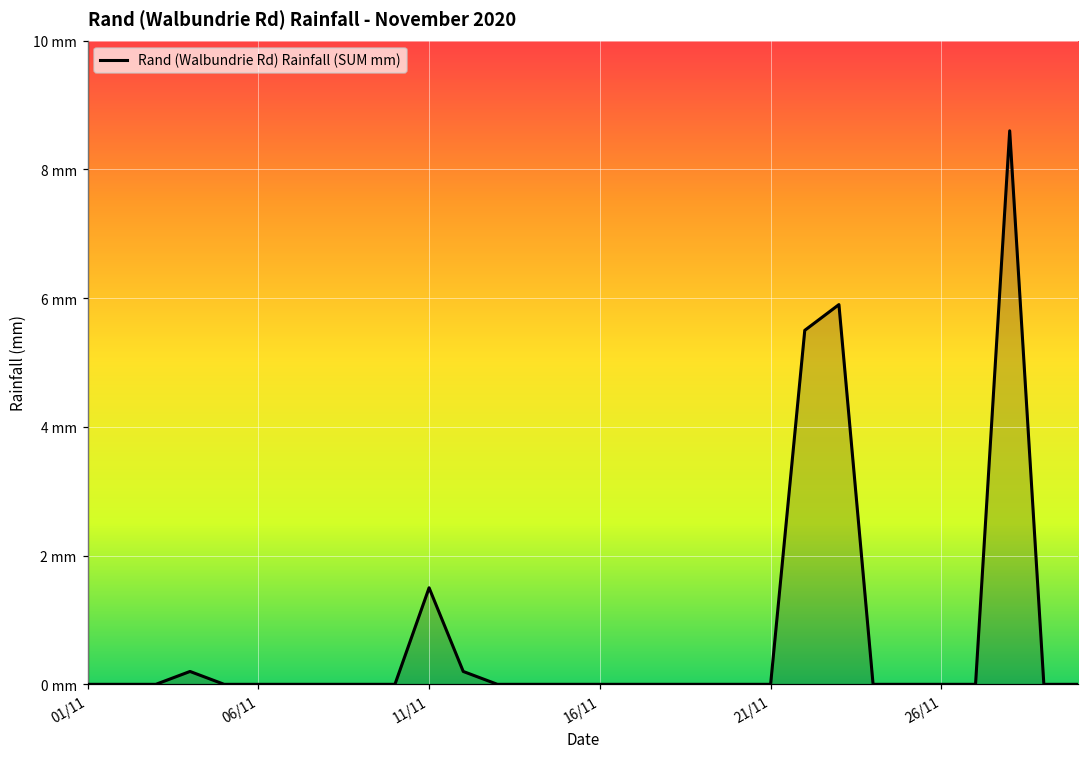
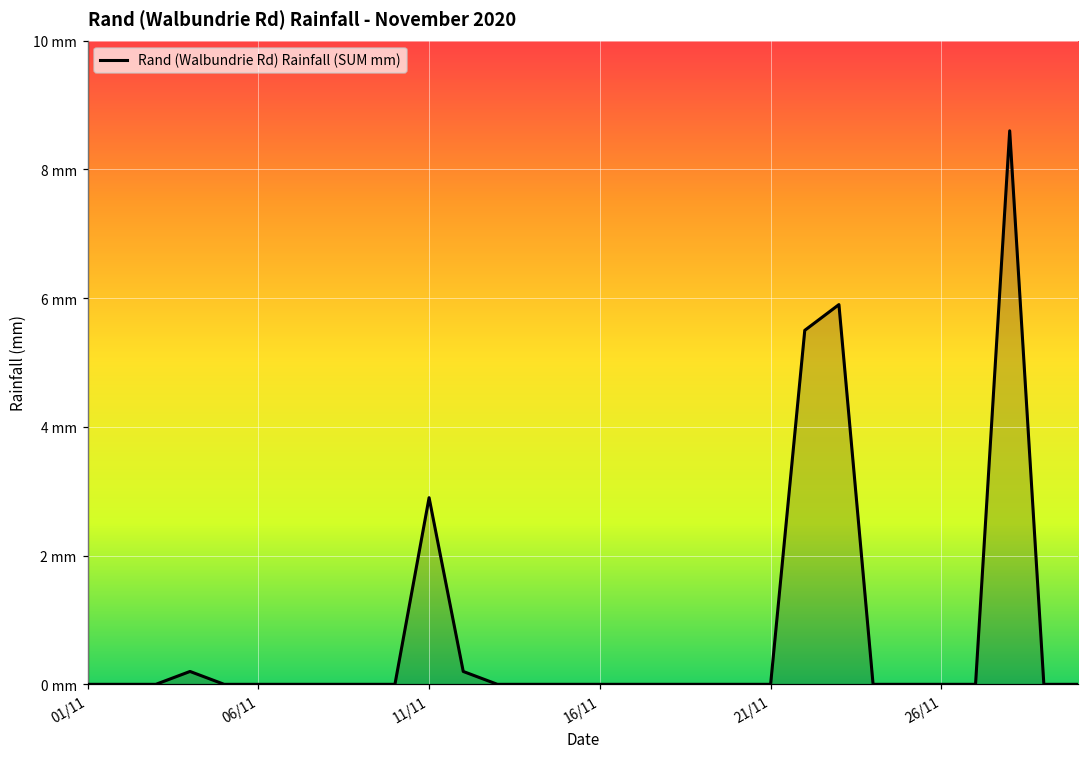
11/11: 1.5 mm -> 2.9 mm
